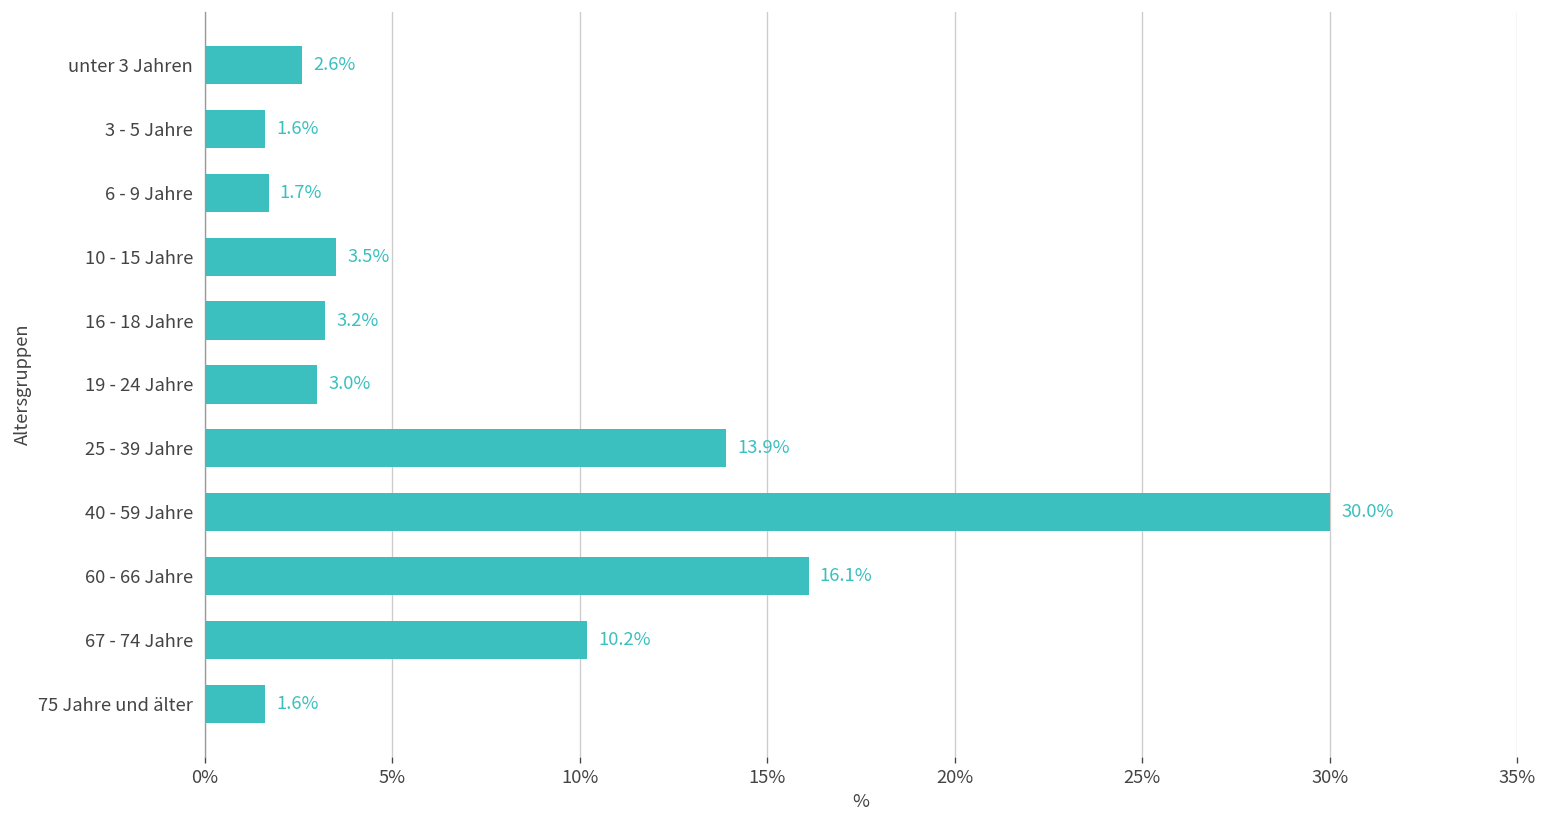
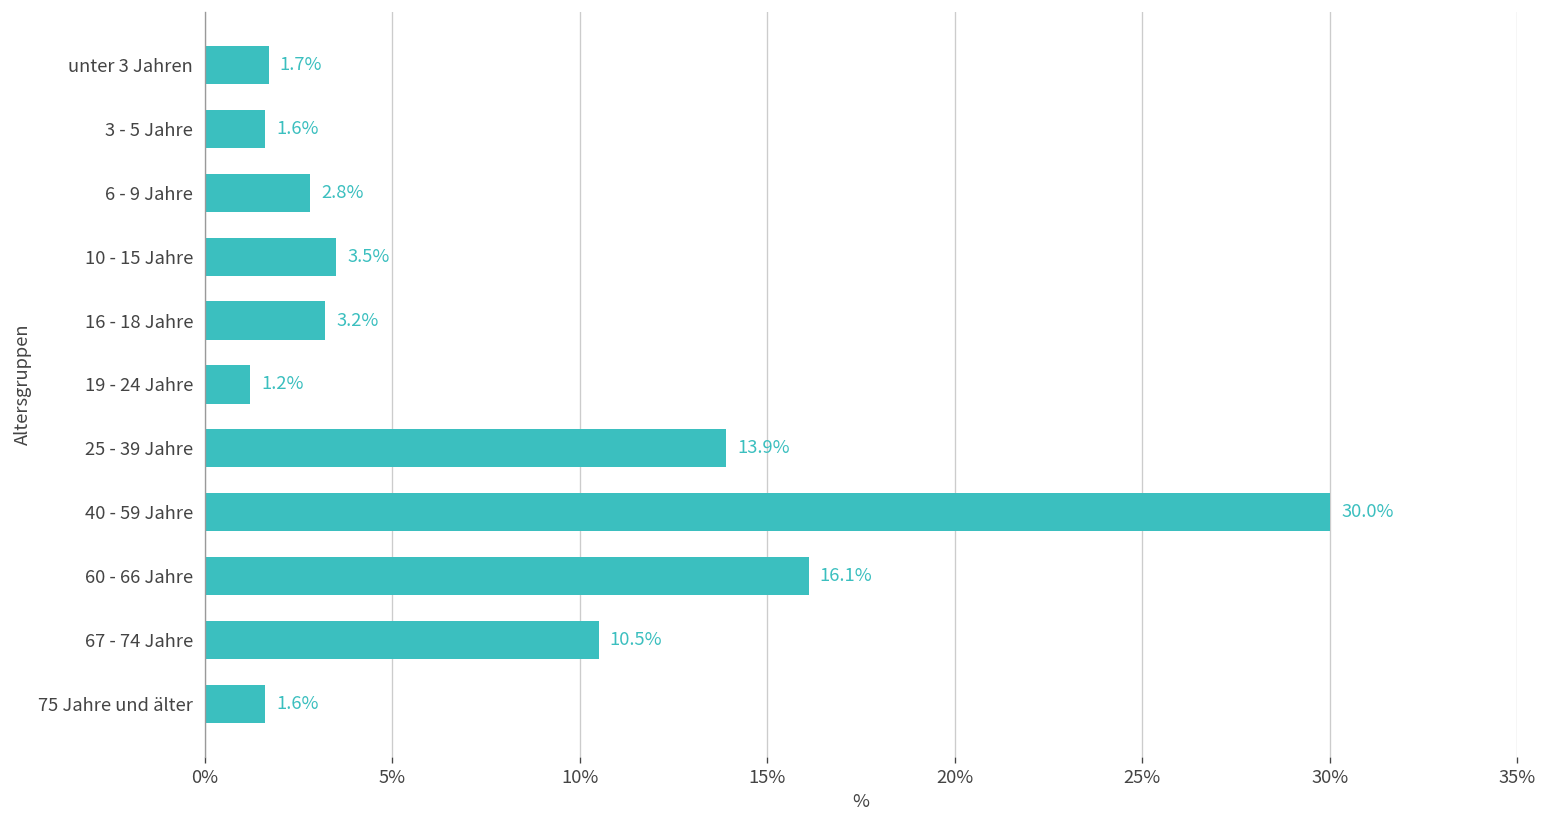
unter 3 Jahren: 2.6% -> 1.7%
6 - 9 Jahre: 1.7% -> 2.8%
19 - 24 Jahre: 3.0% -> 1.2%
67 - 74 Jahre: 10.2% -> 10.5%
